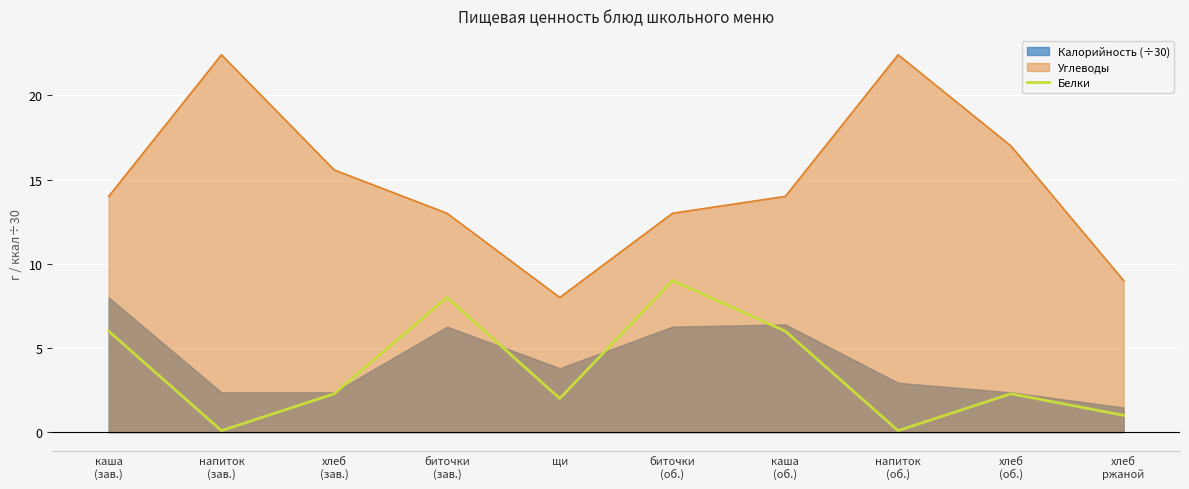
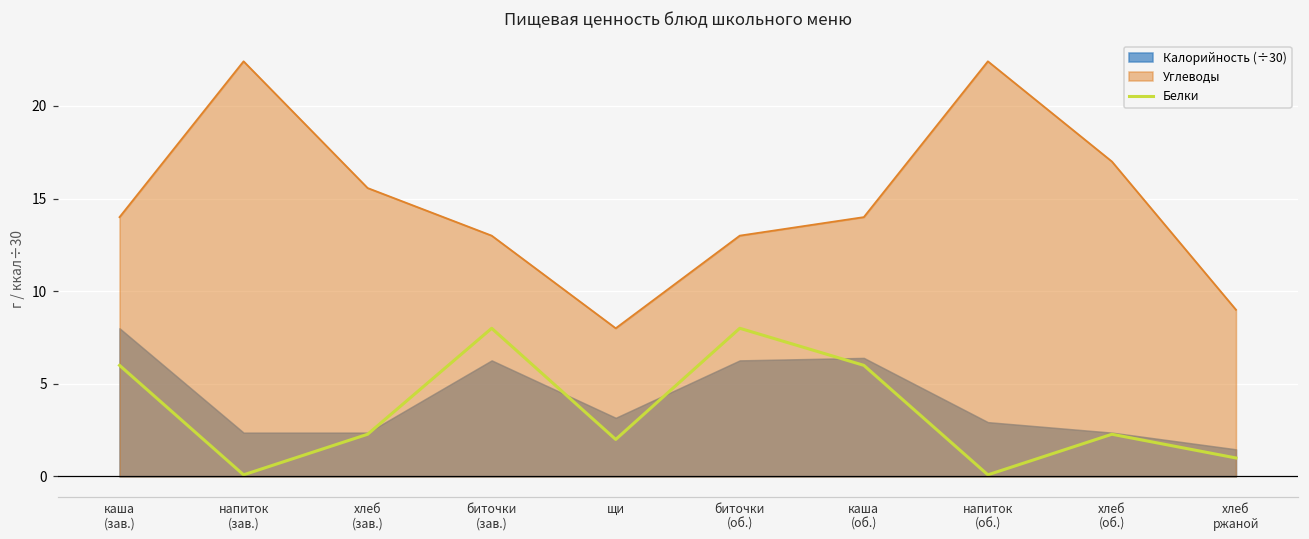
Калорийность (÷30), щи: 3.8 -> 3.2
Белки, биточки (об.): 9 -> 8
